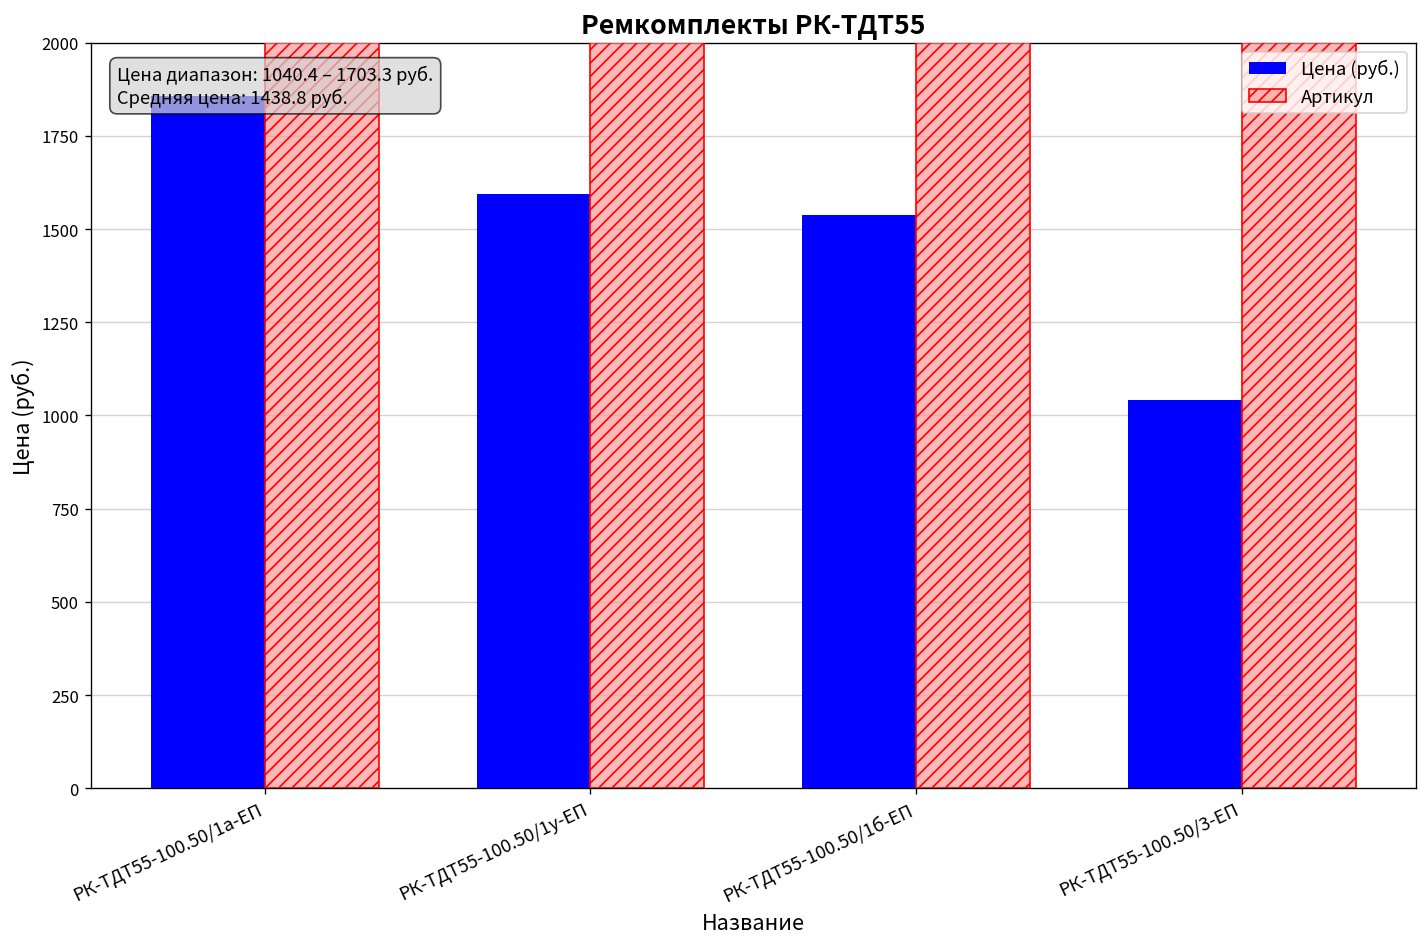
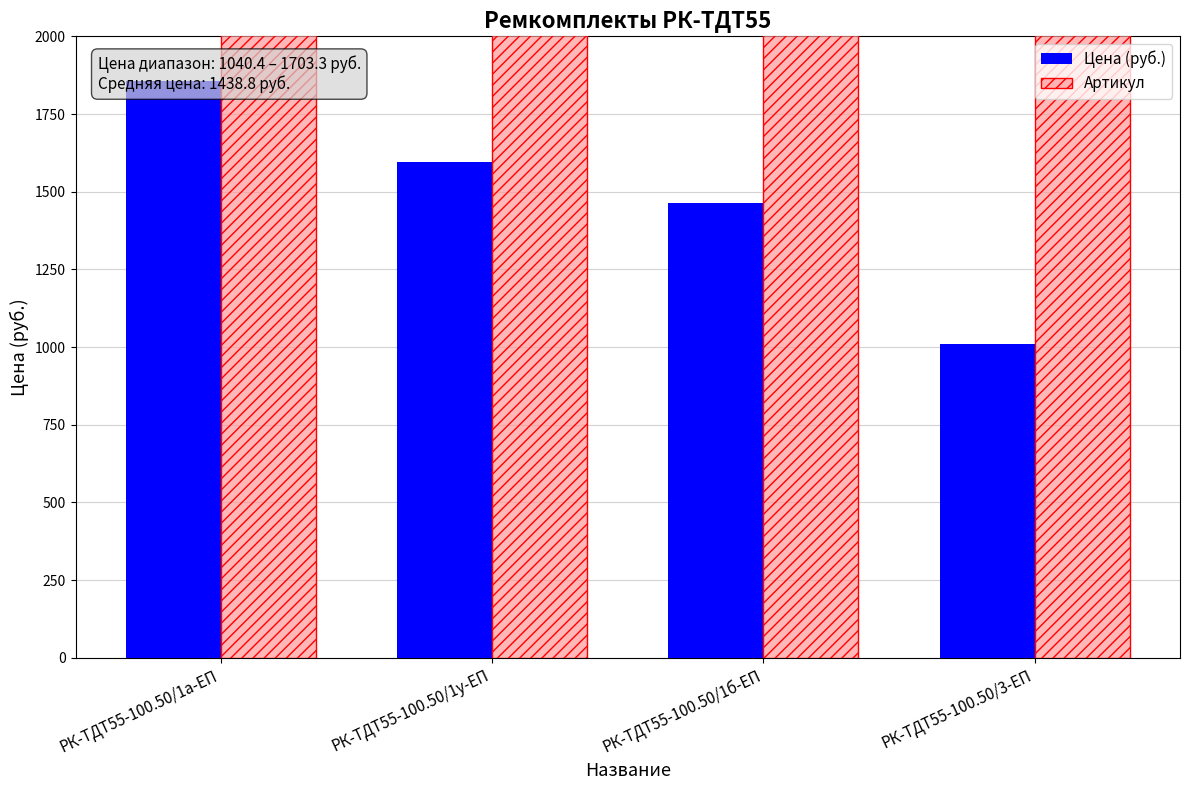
Цена (руб.), РК-ТДТ55-100.50/1б-ЕП: 1540 -> 1460
Цена (руб.), РК-ТДТ55-100.50/3-ЕП: 1040 -> 1010
